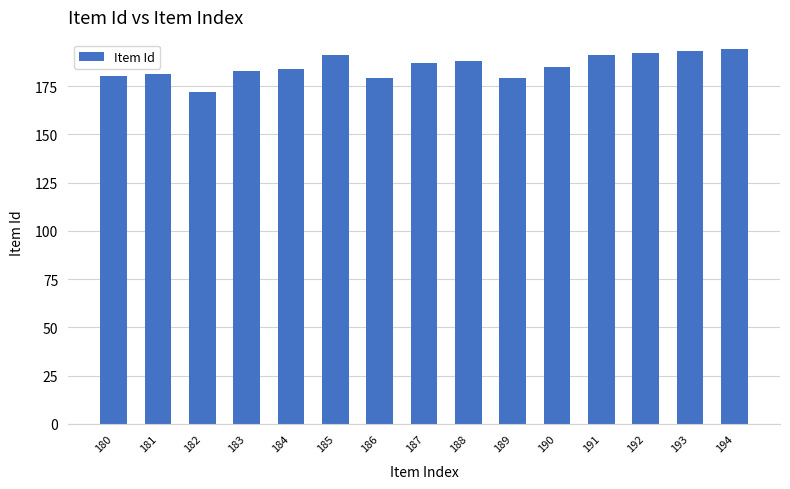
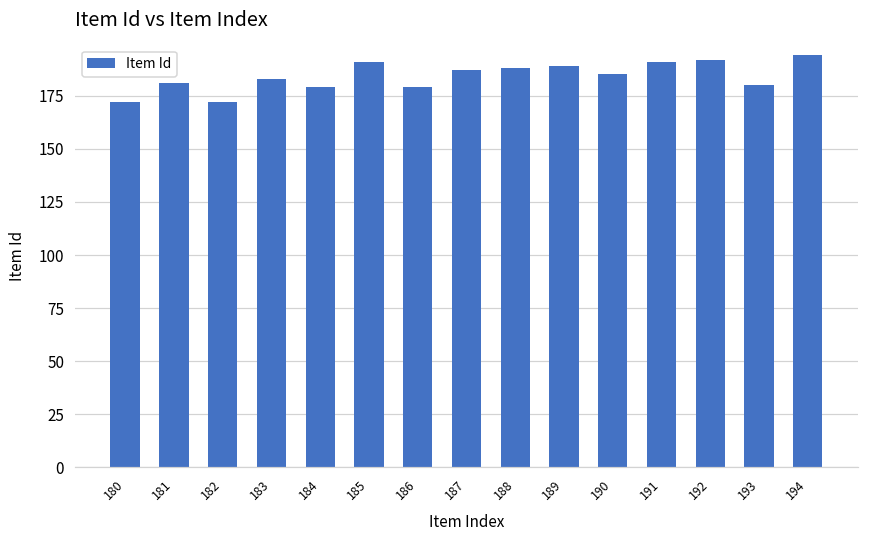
180: 180 -> 172
184: 184 -> 179
189: 179 -> 189
193: 193 -> 180
